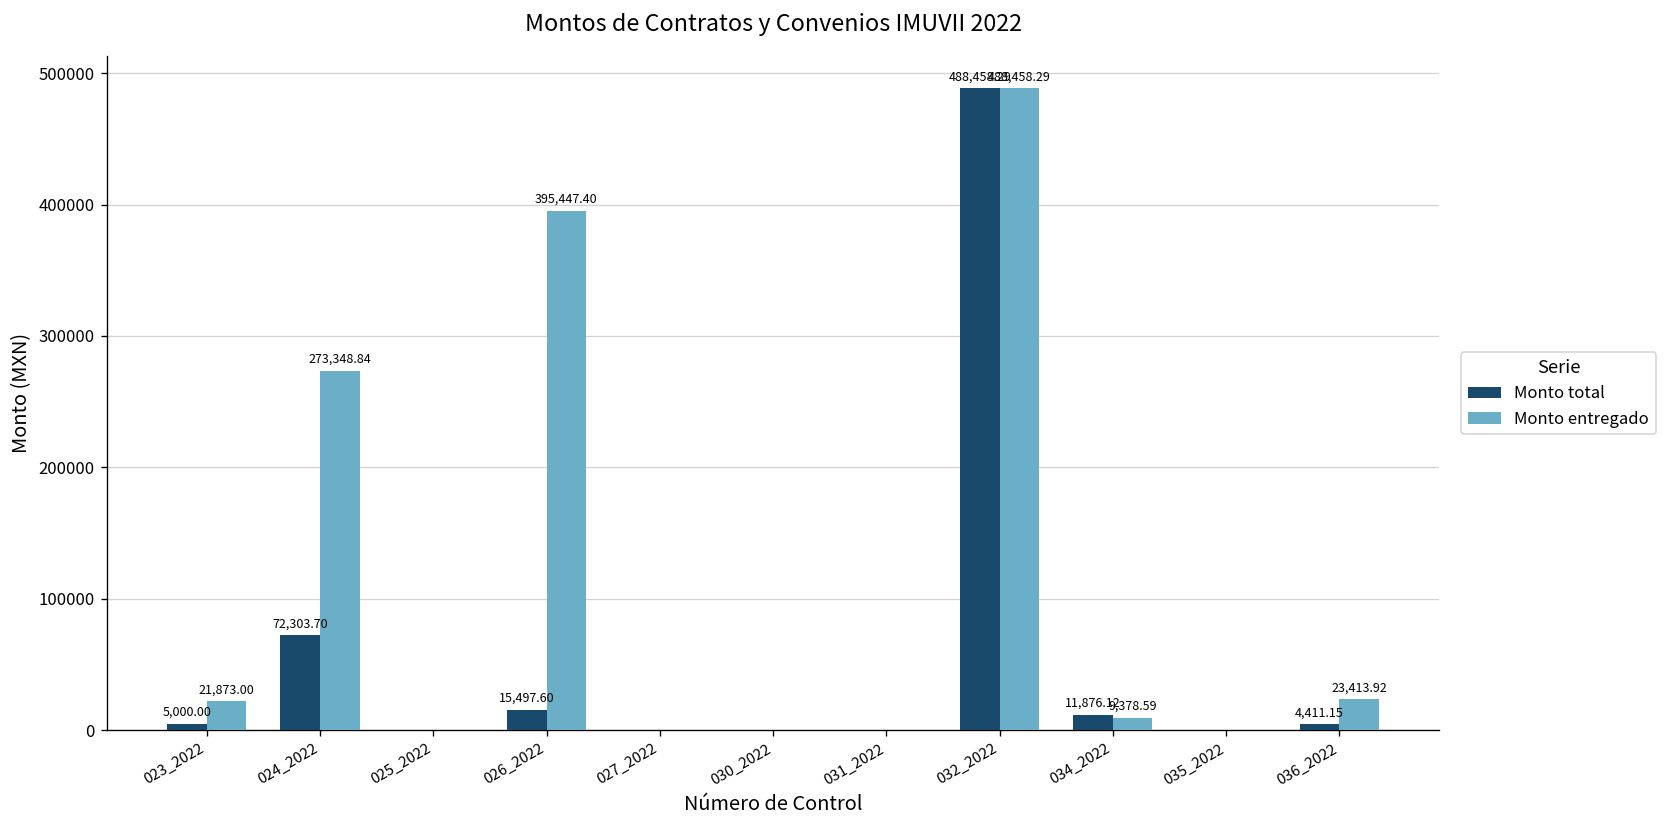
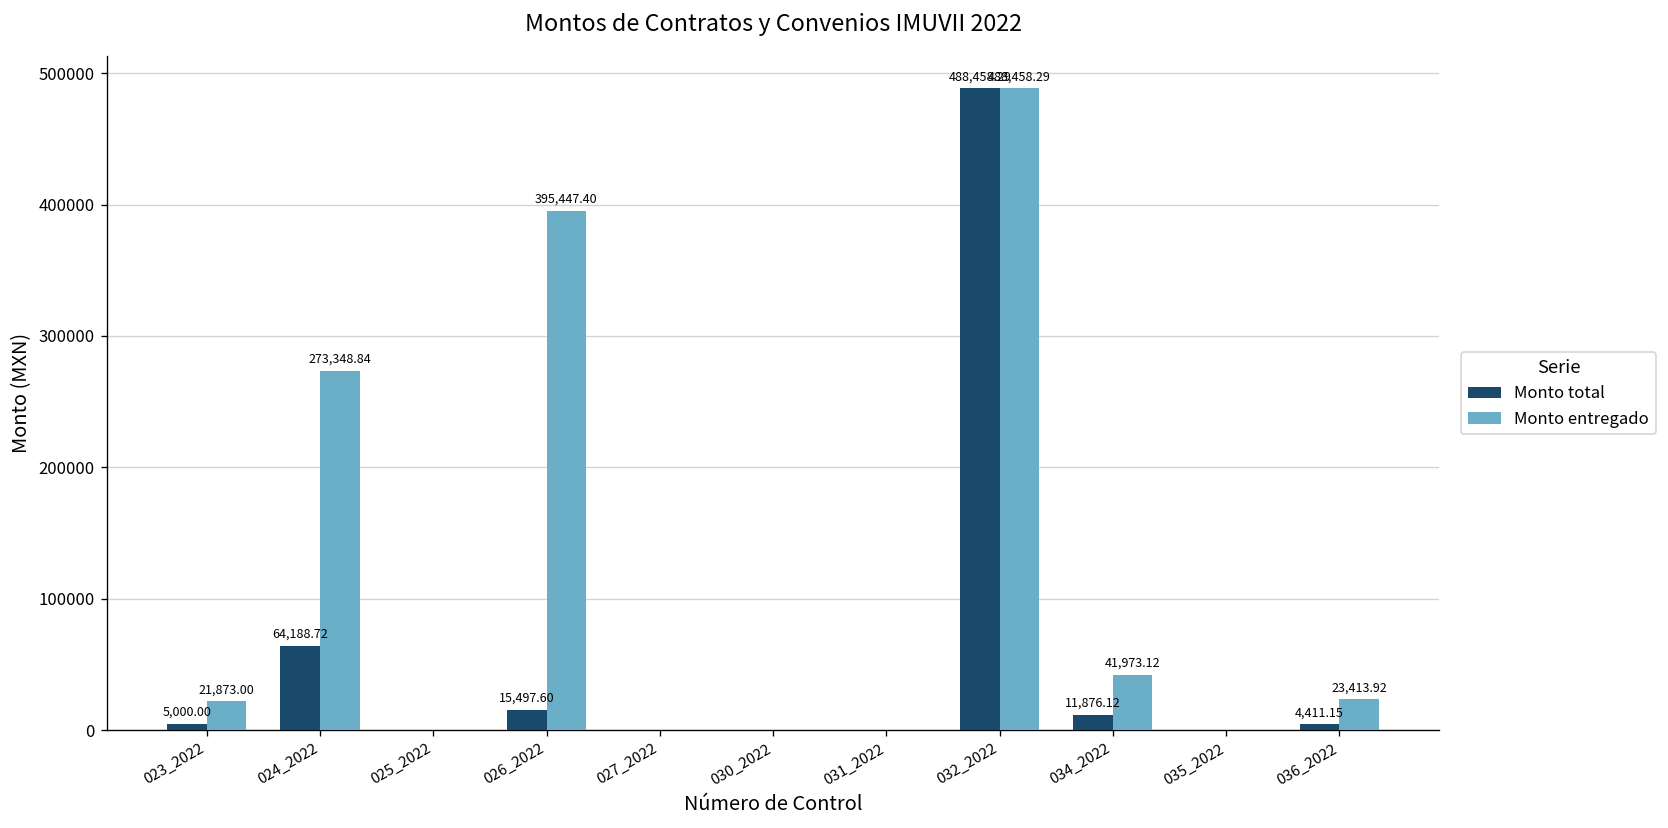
Monto total, 024_2022: 72,303.70 -> 64,188.72
Monto entregado, 034_2022: 9,378.59 -> 41,973.12
